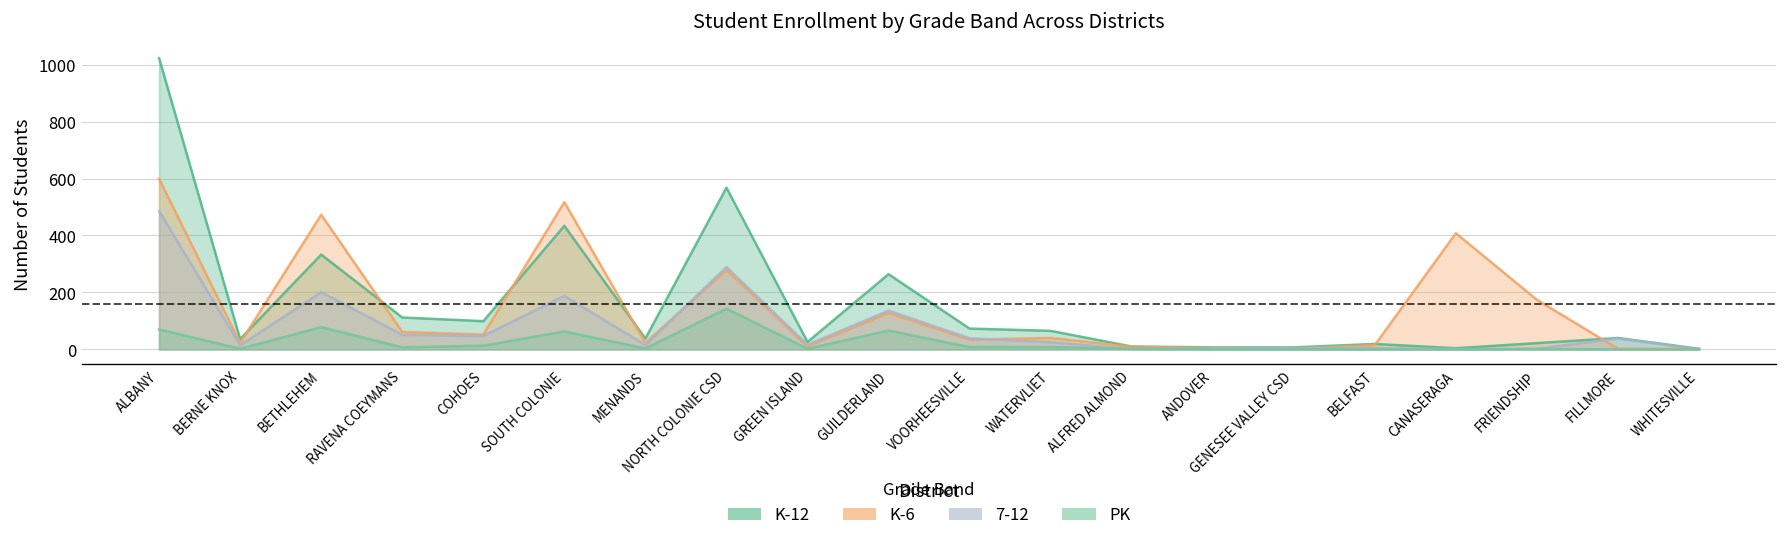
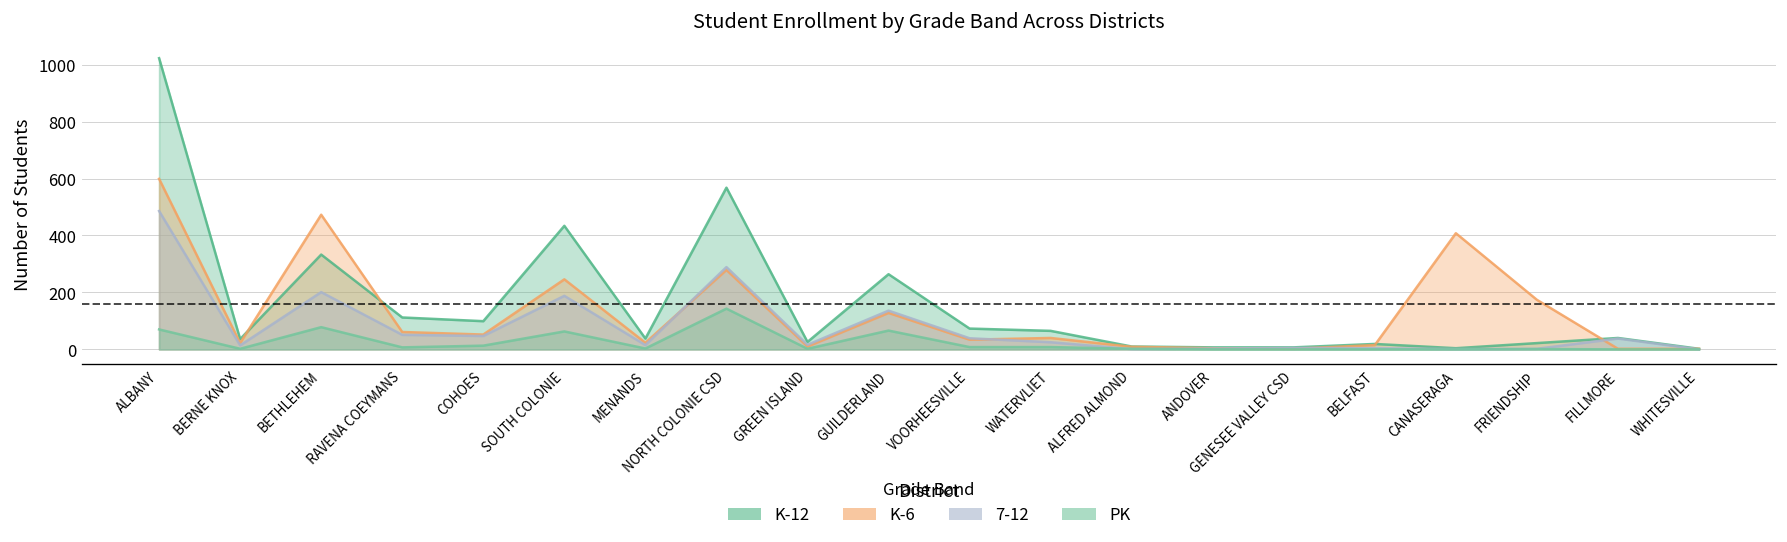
K-6, SOUTH COLONIE: 520 -> 250
